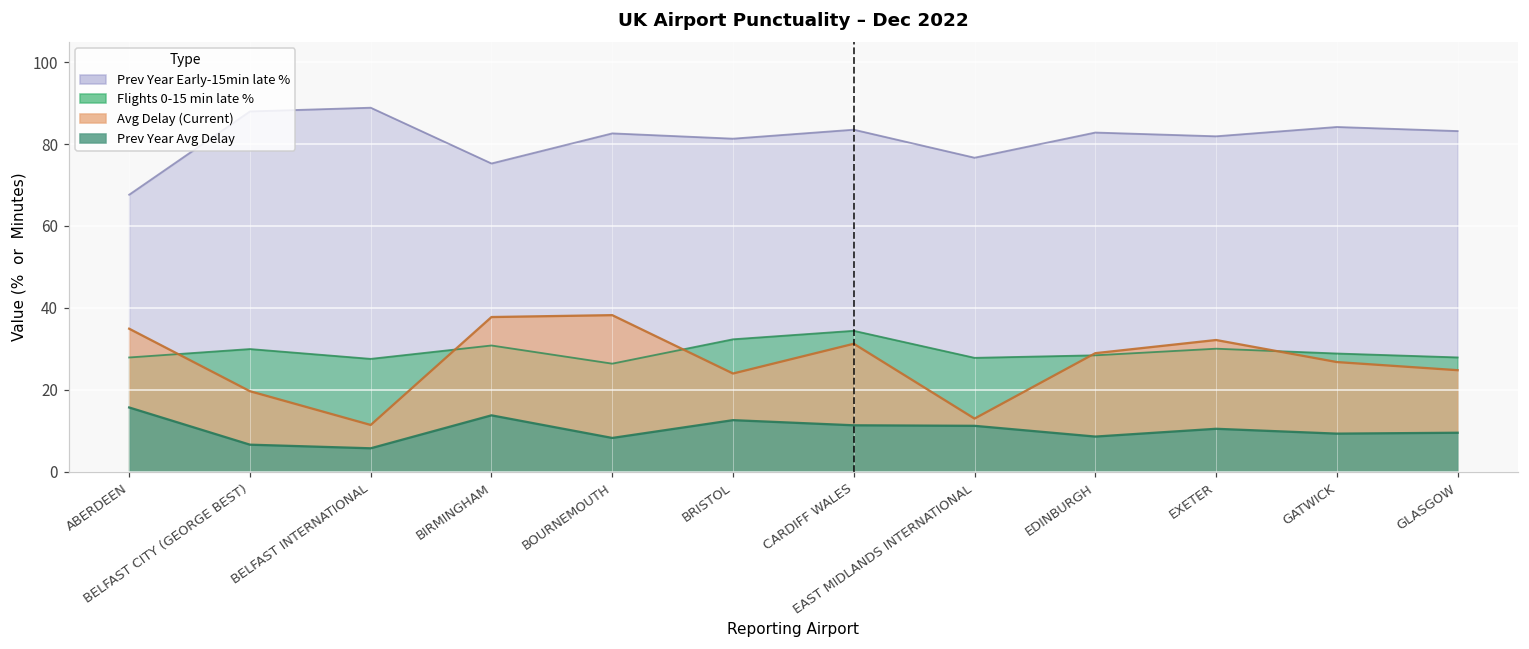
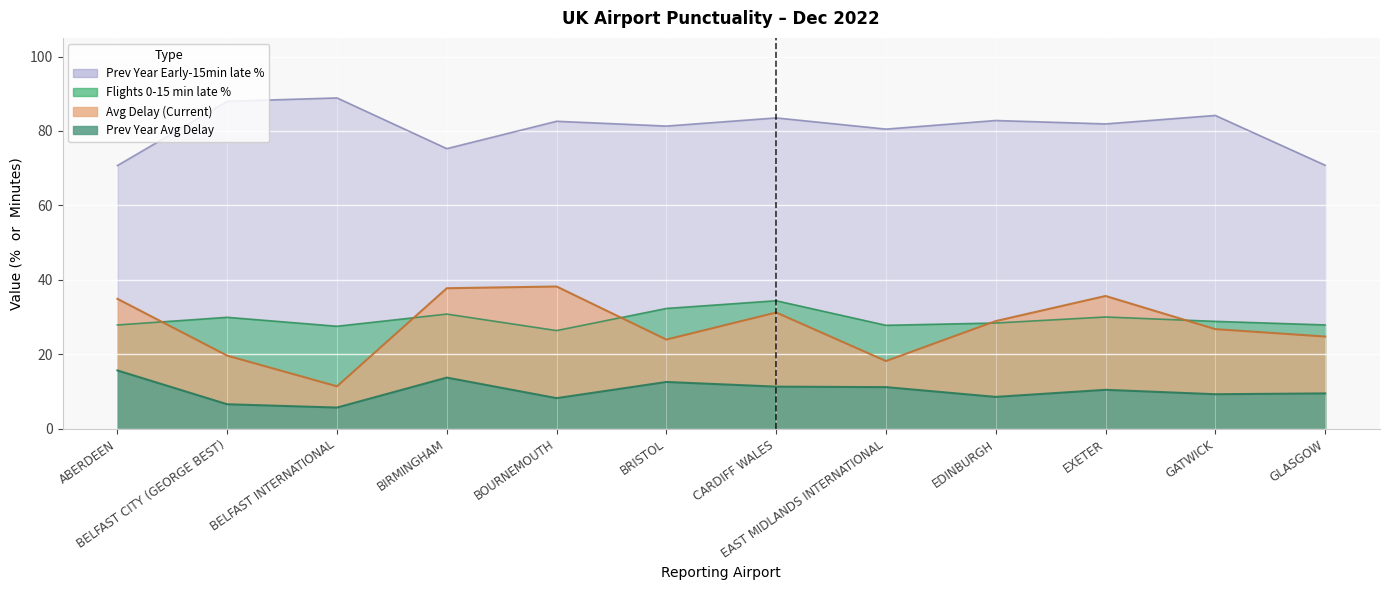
Prev Year Early-15min late %, ABERDEEN: 68 -> 71
Prev Year Early-15min late %, EAST MIDLANDS INTERNATIONAL: 77 -> 81
Avg Delay (Current), EAST MIDLANDS INTERNATIONAL: 13 -> 18
Avg Delay (Current), EXETER: 32 -> 36
Prev Year Early-15min late %, GLASGOW: 83 -> 71
